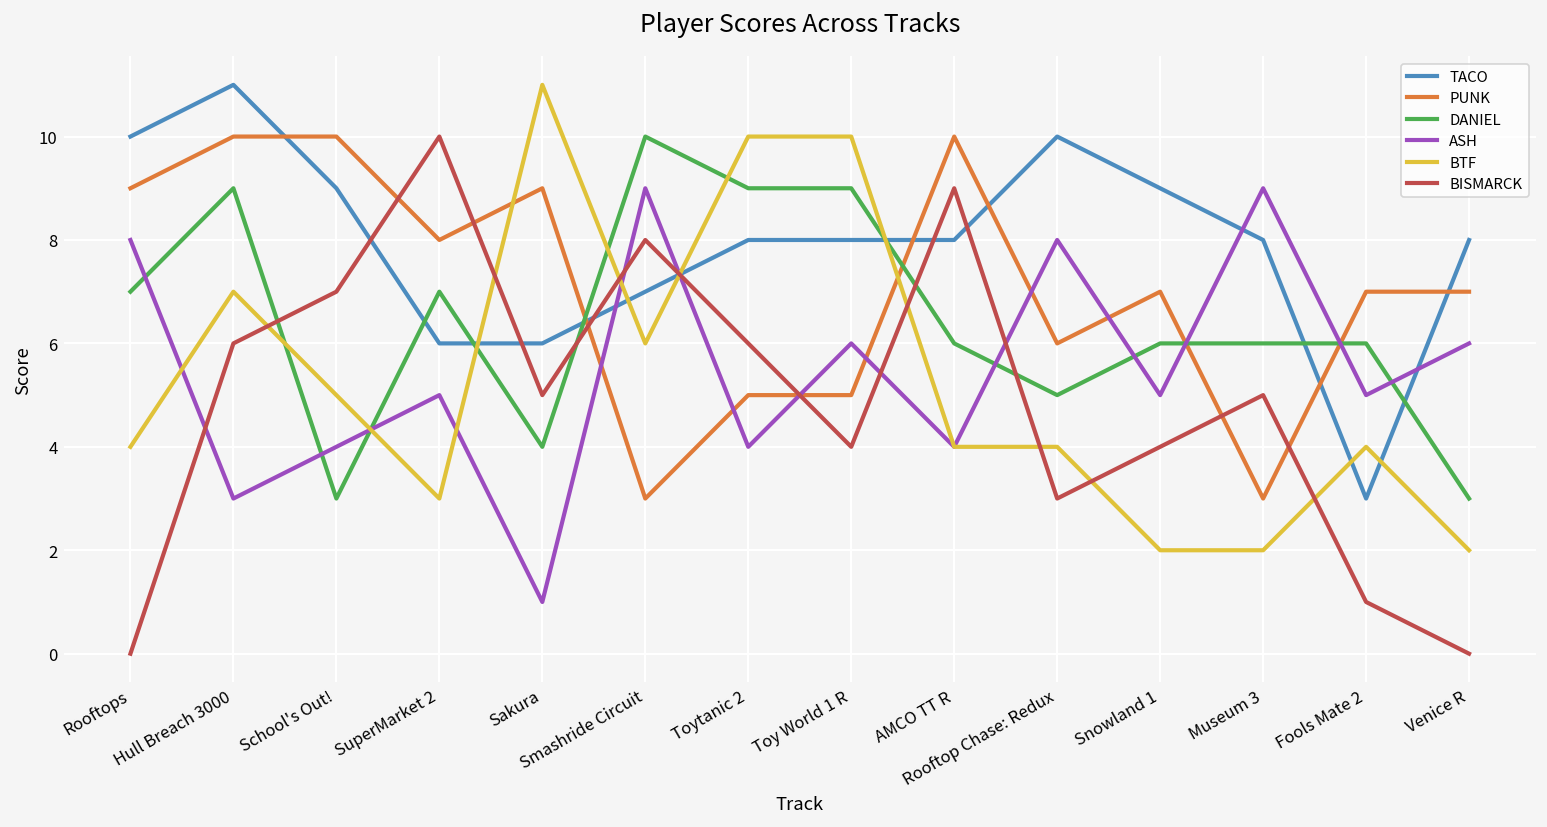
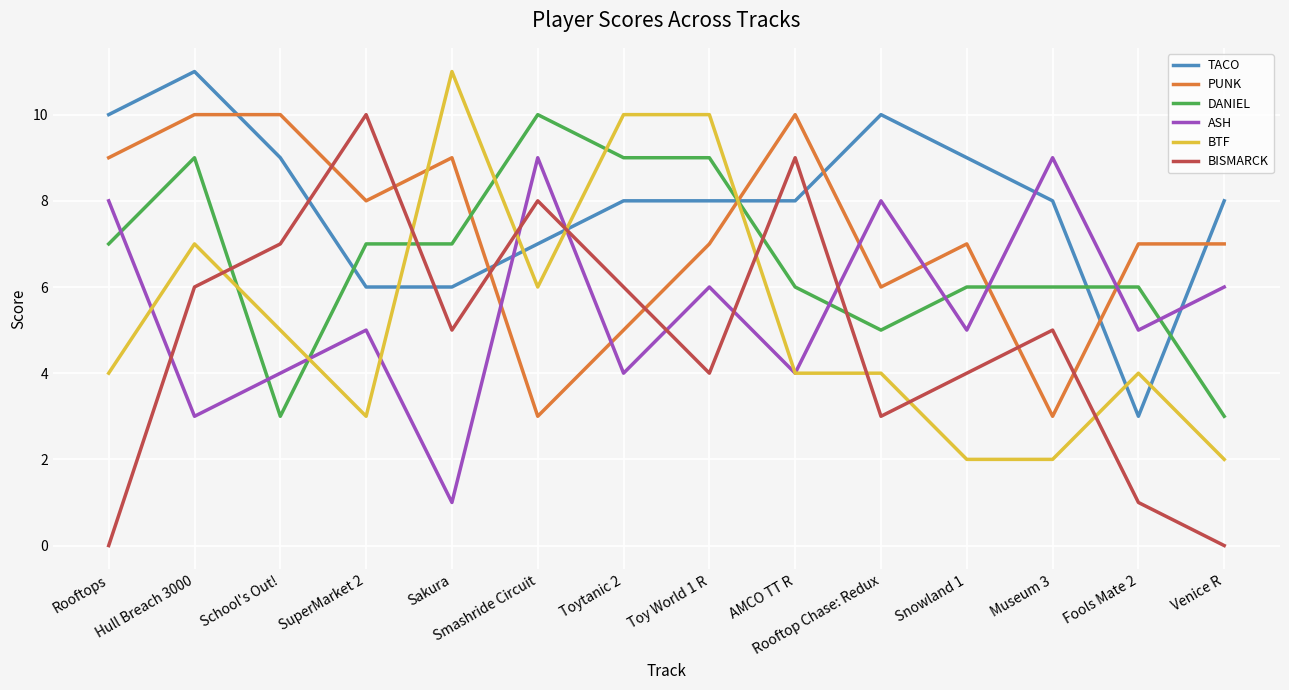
DANIEL, Sakura: 4 -> 7
PUNK, Toy World 1 R: 5 -> 7
